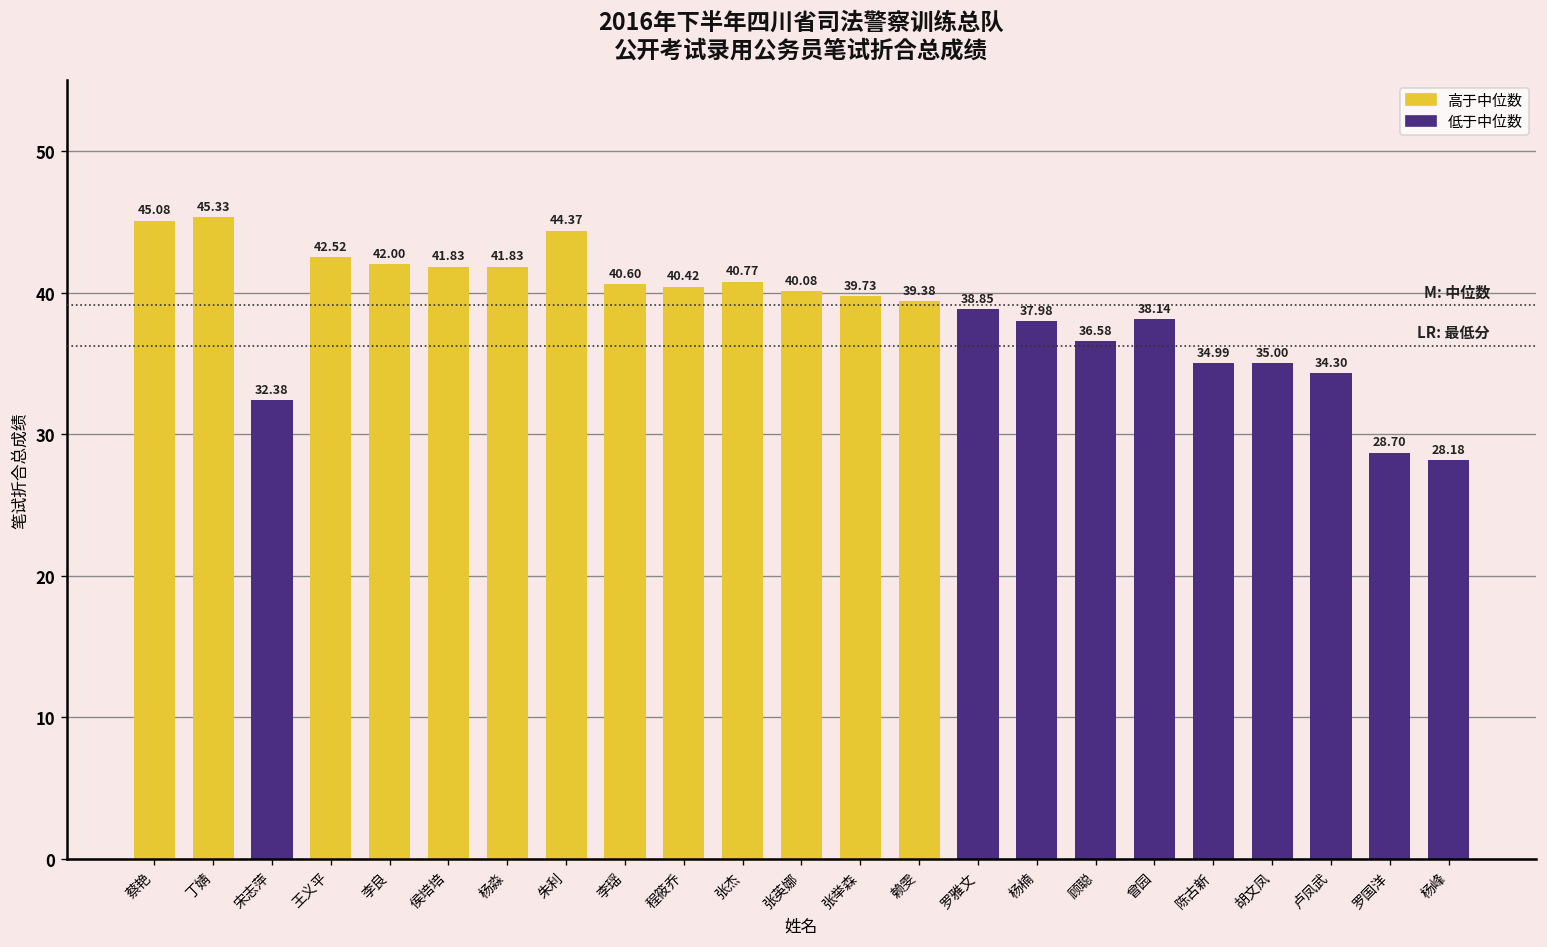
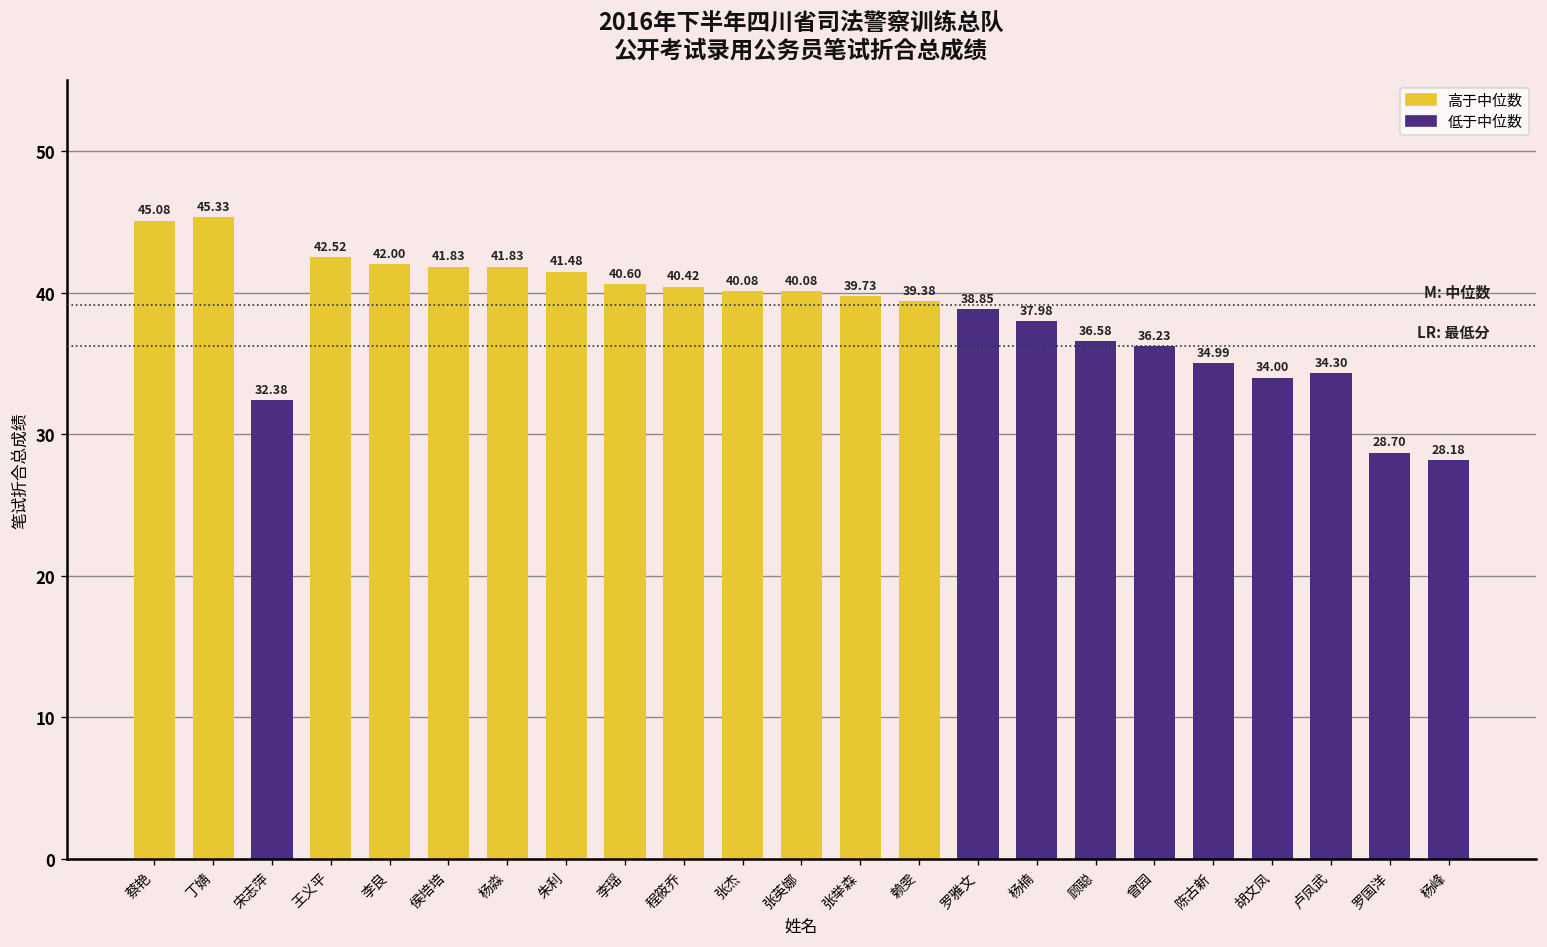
朱利: 44.37 -> 41.48
张杰: 40.77 -> 40.08
曾园: 38.14 -> 36.23
胡文凤: 35.00 -> 34.00
